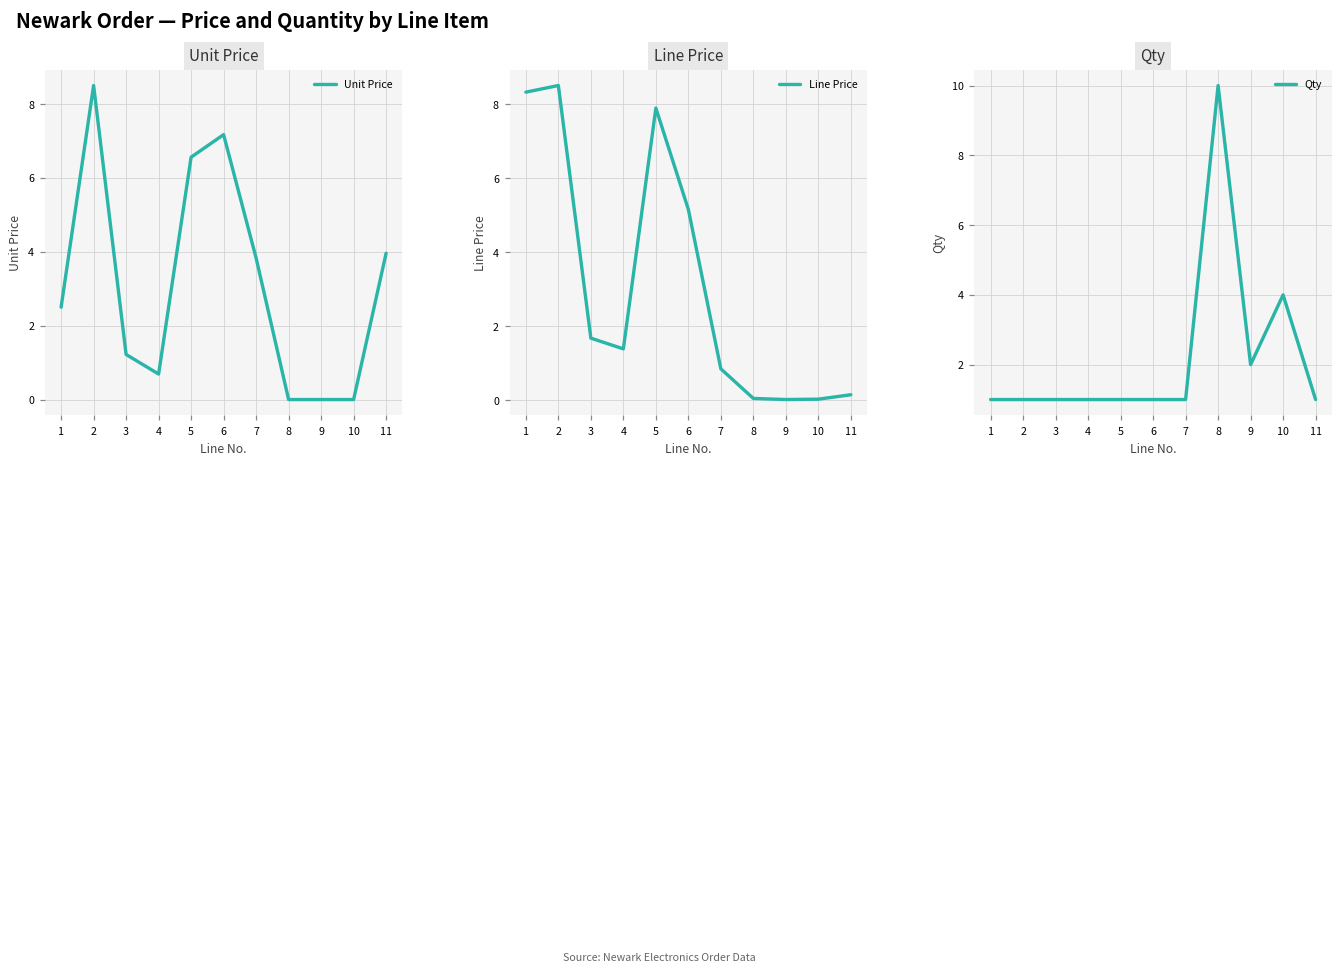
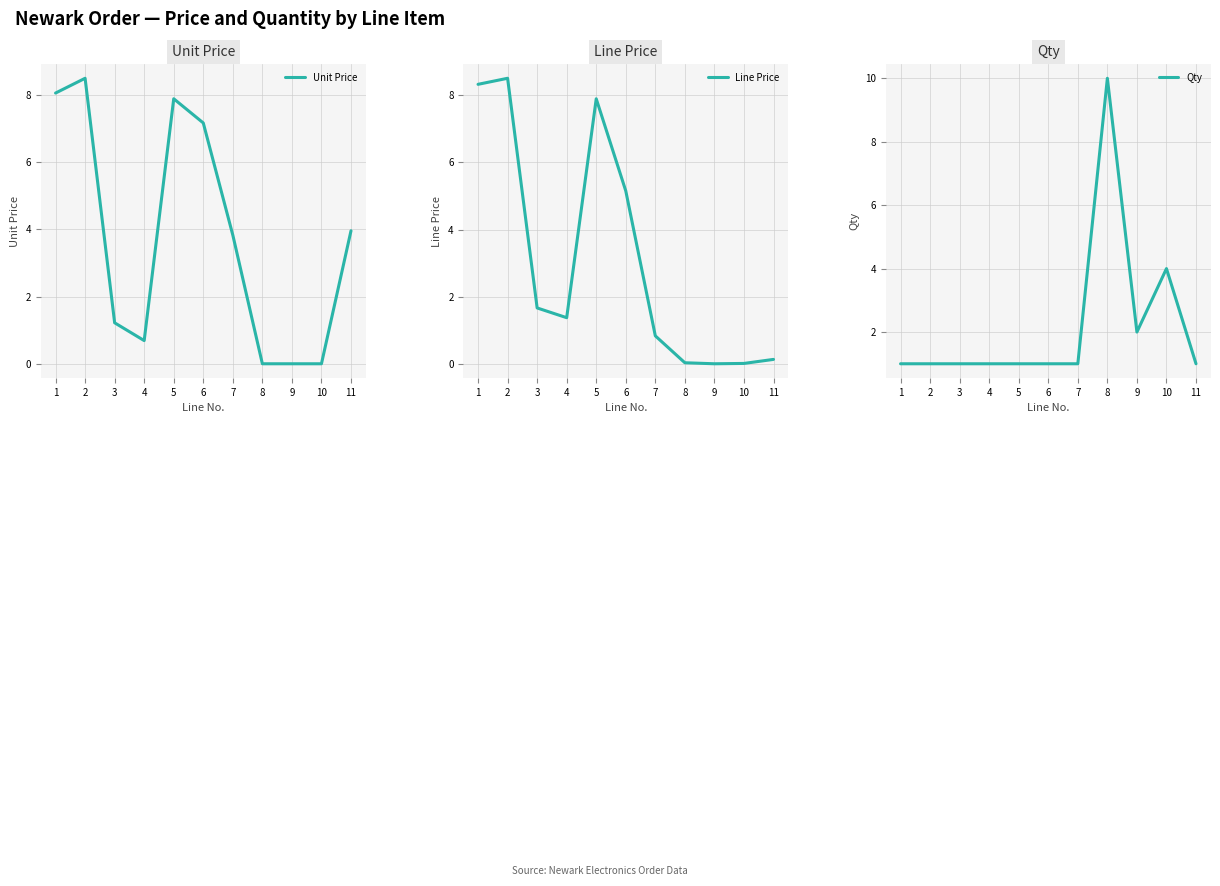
Unit Price, 1: 2.5 -> 8.1
Unit Price, 5: 6.6 -> 7.9
